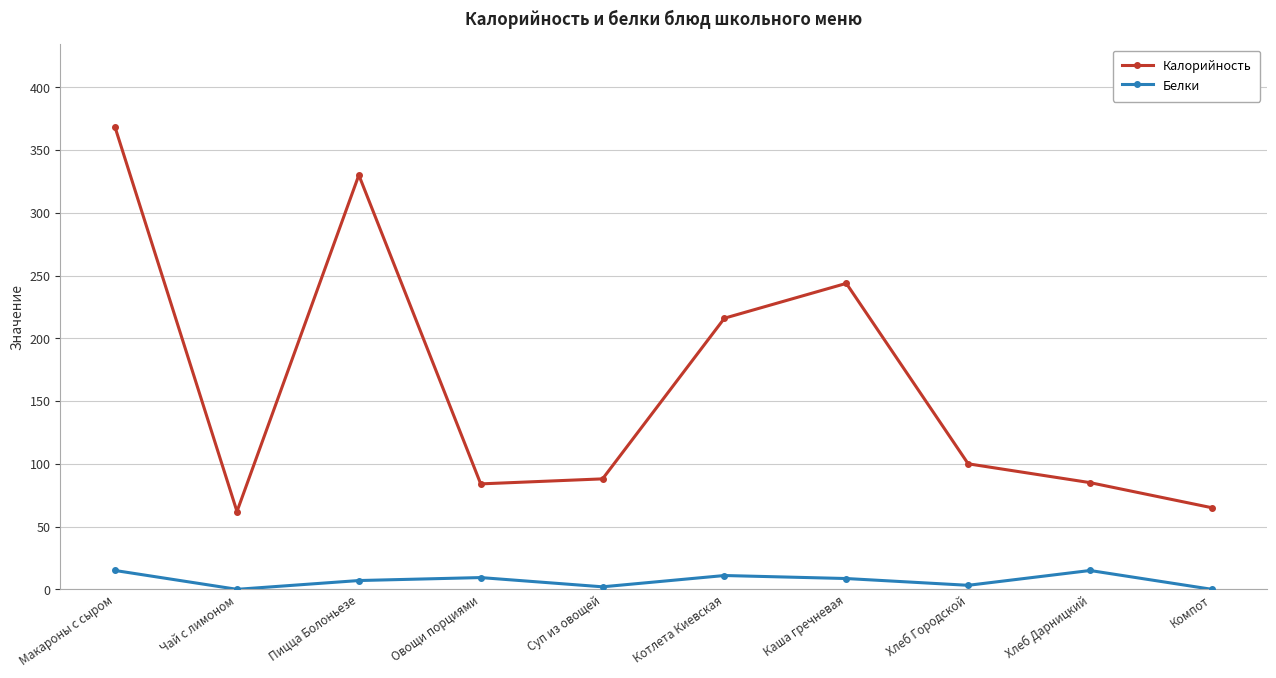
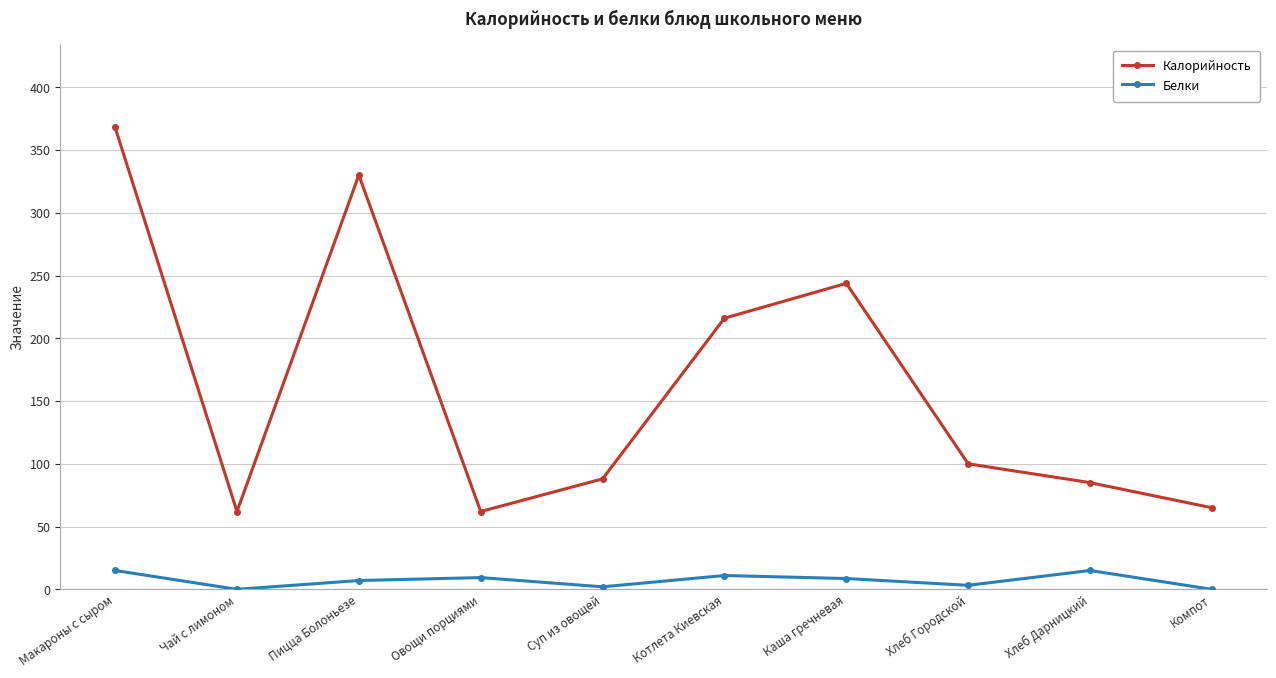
Калорийность, Овощи порциями: 84 -> 62
